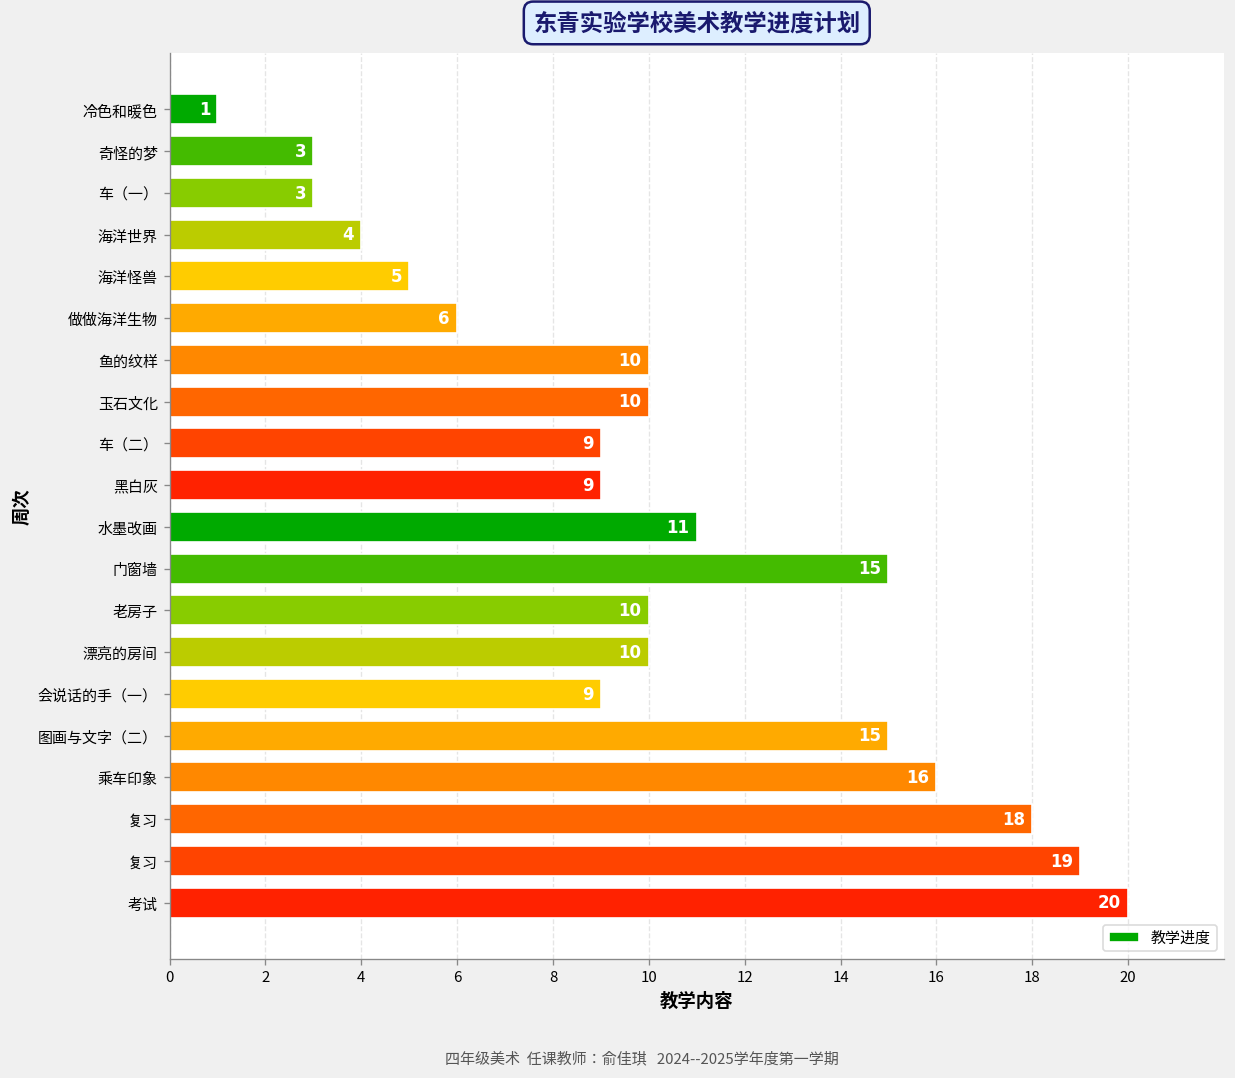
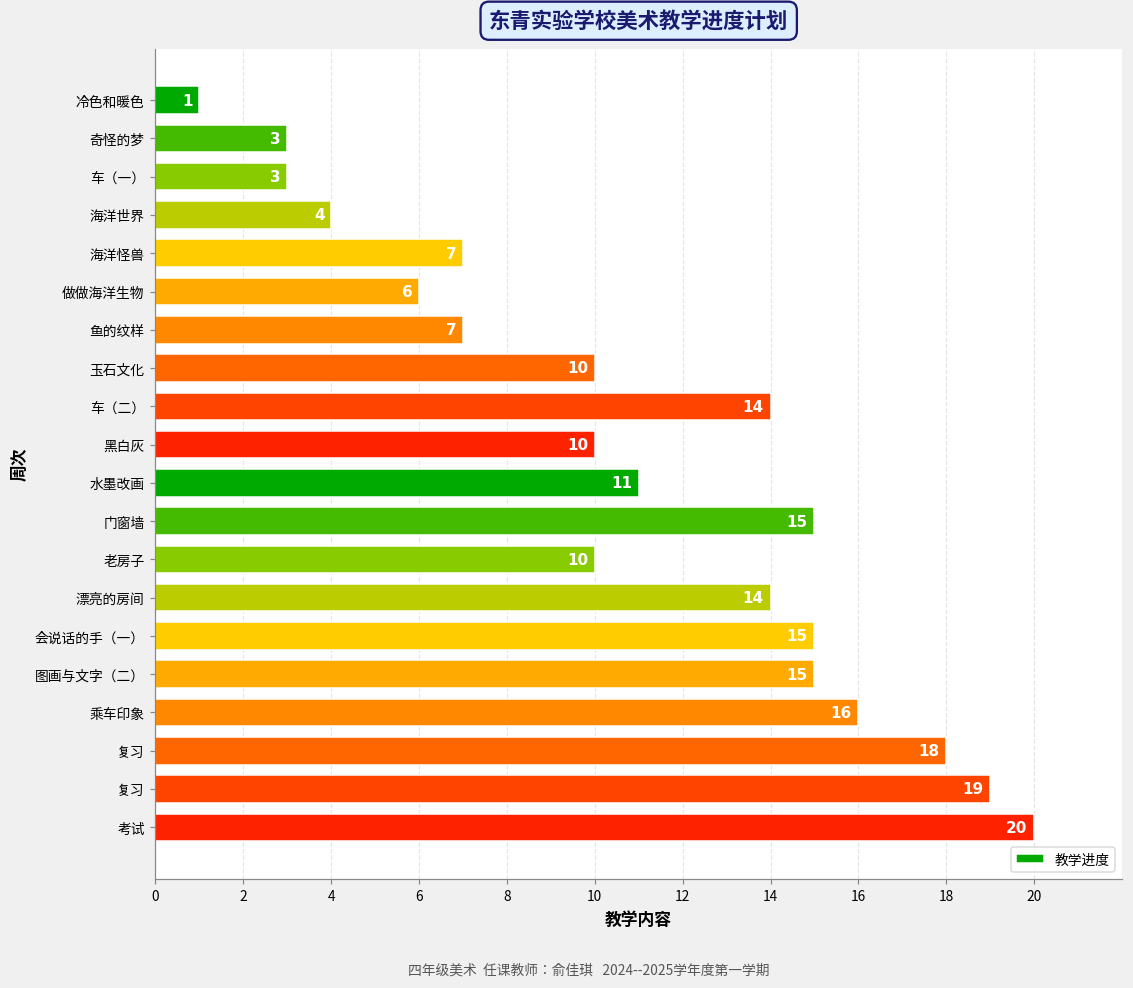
海洋怪兽: 5 -> 7
鱼的纹样: 10 -> 7
车（二）: 9 -> 14
黑白灰: 9 -> 10
漂亮的房间: 10 -> 14
会说话的手（一）: 9 -> 15
